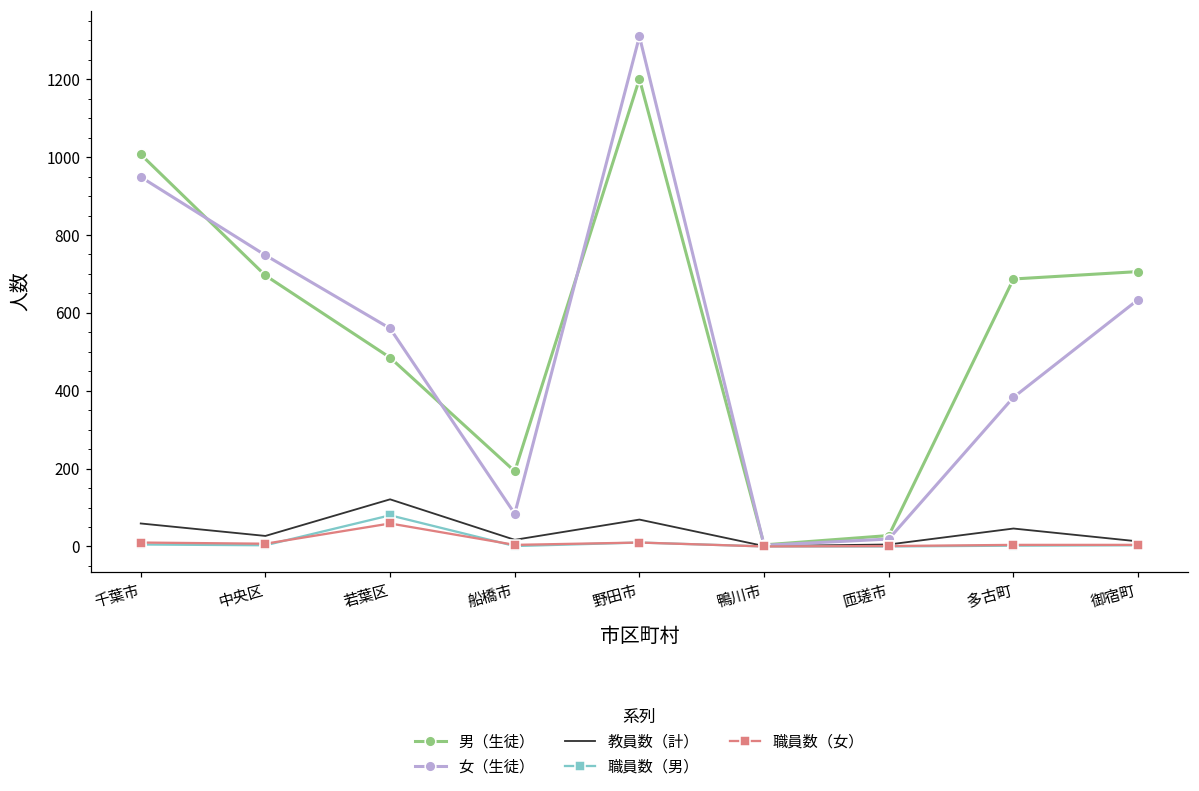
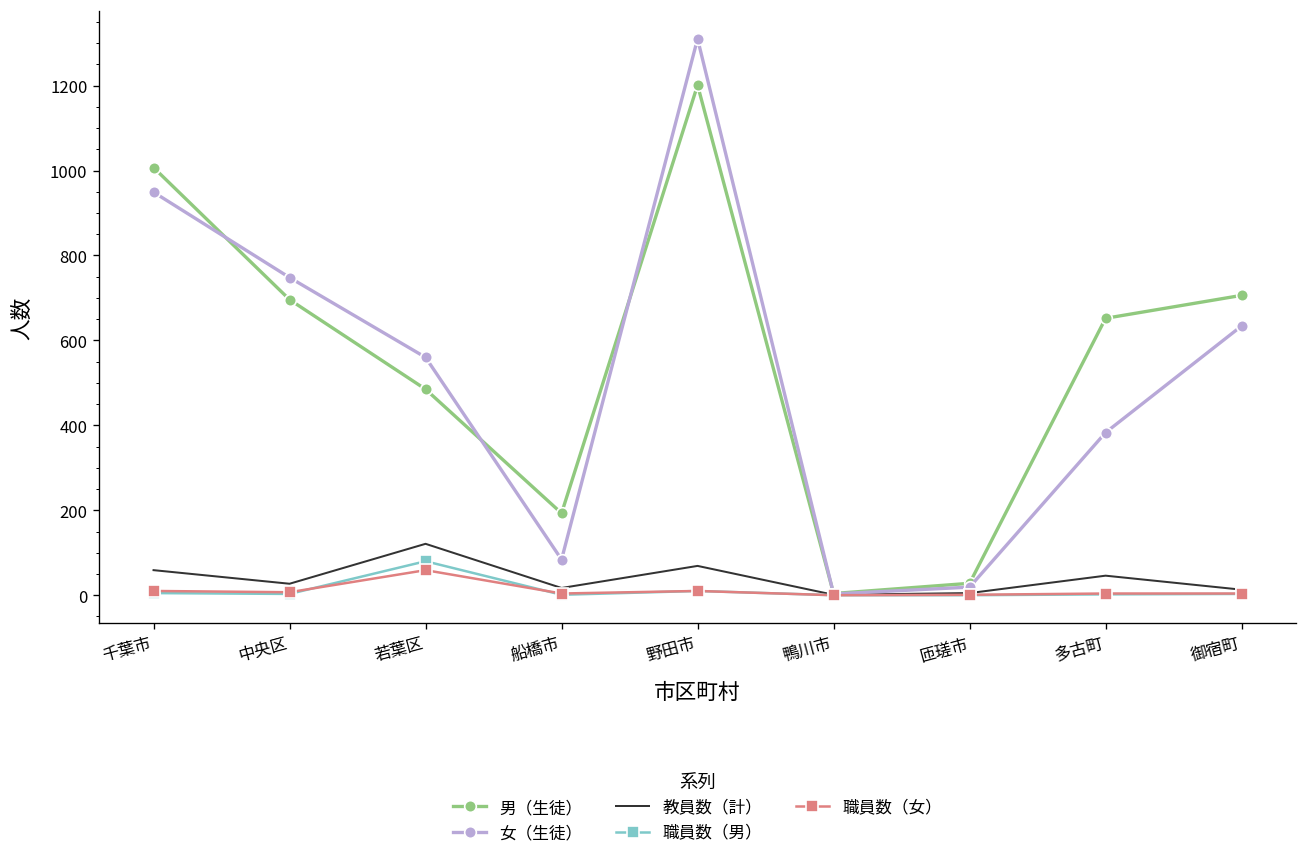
男（生徒）, 多古町: 690 -> 650
